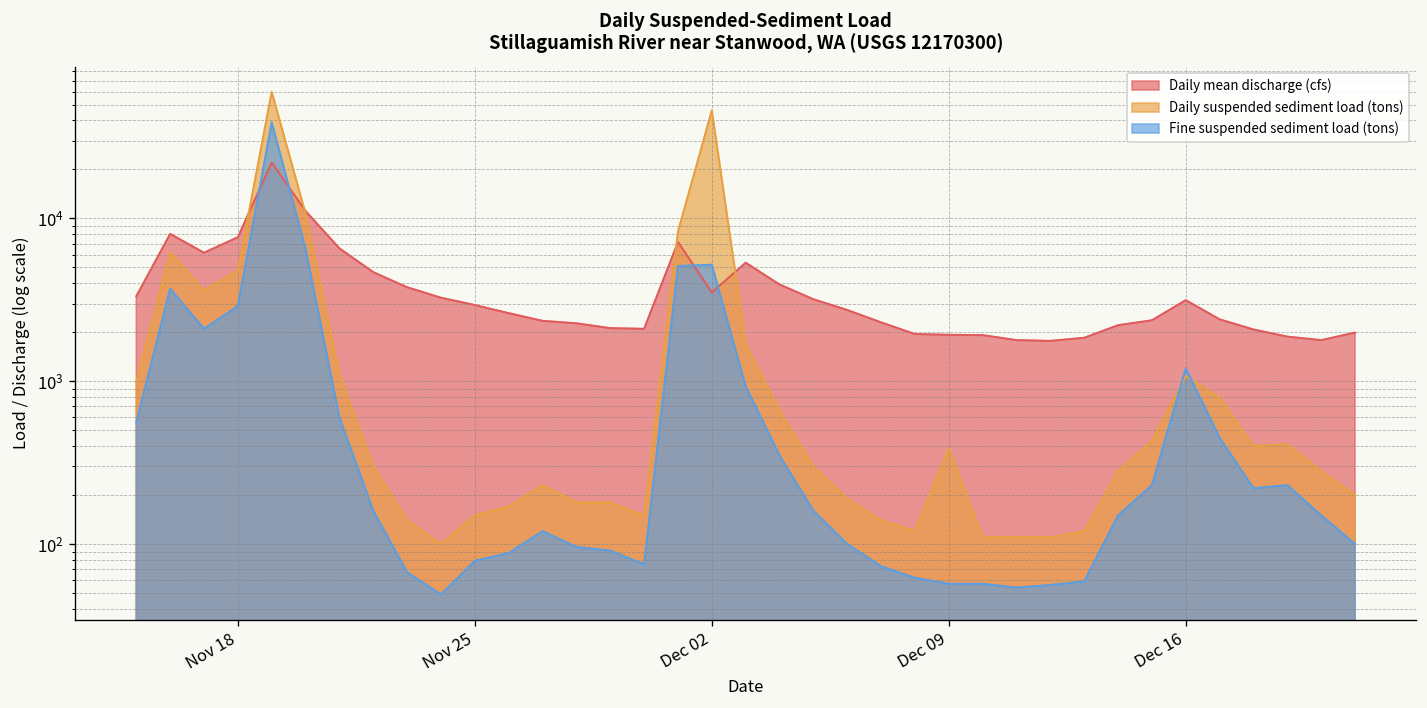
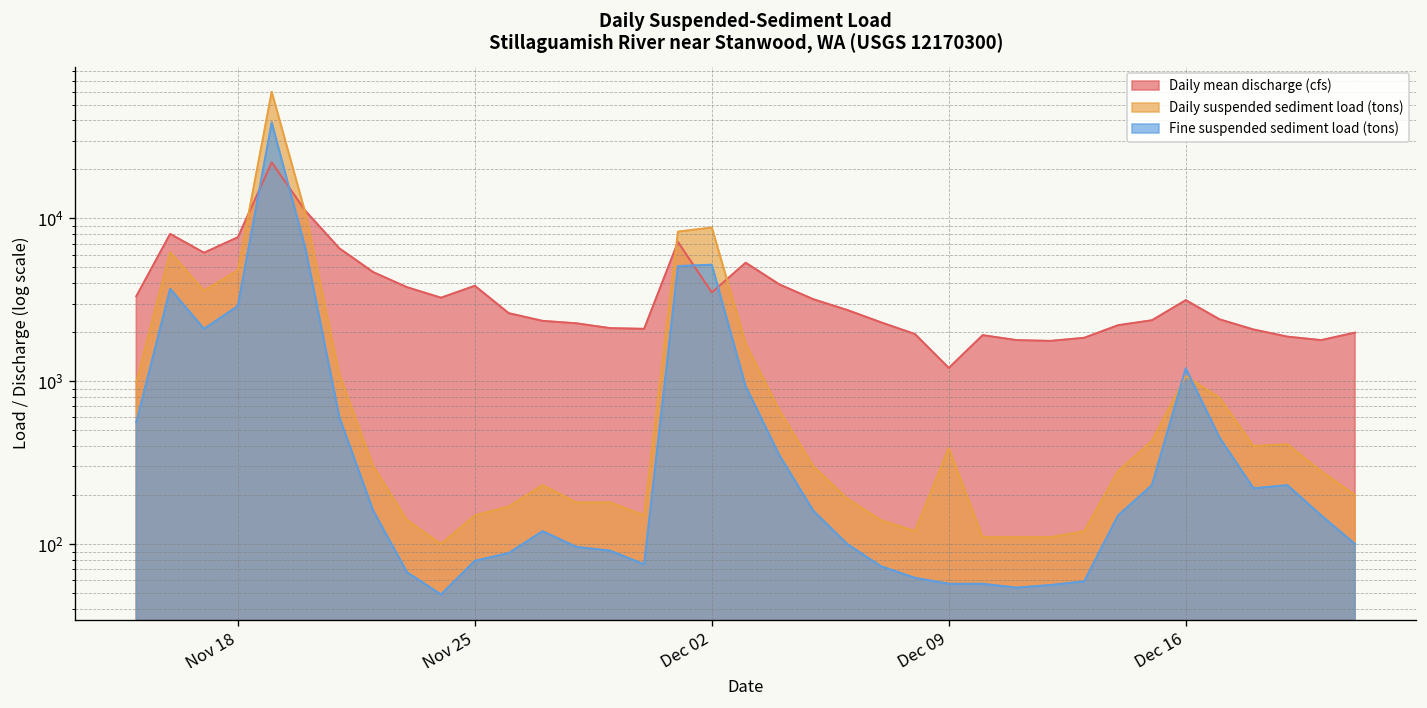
Daily mean discharge (cfs), Nov 25: 2900 -> 3900
Daily suspended sediment load (tons), Dec 02: 46000 -> 9000
Daily mean discharge (cfs), Dec 09: 1900 -> 1200
